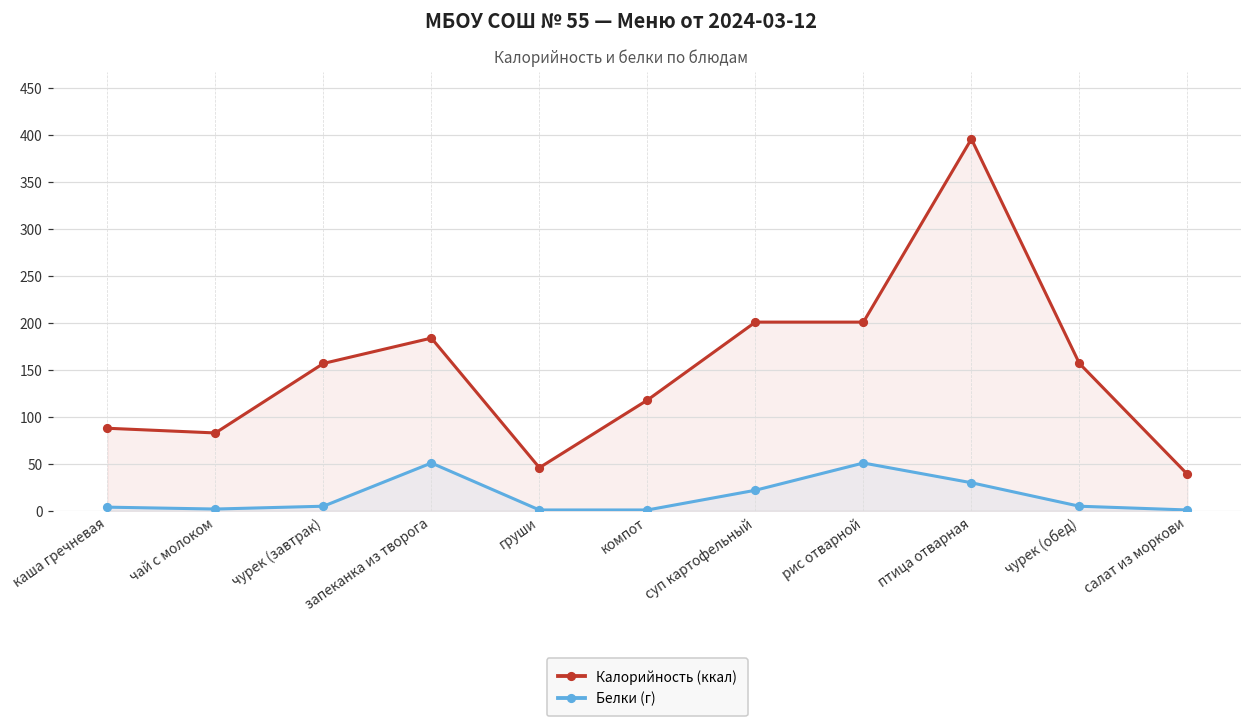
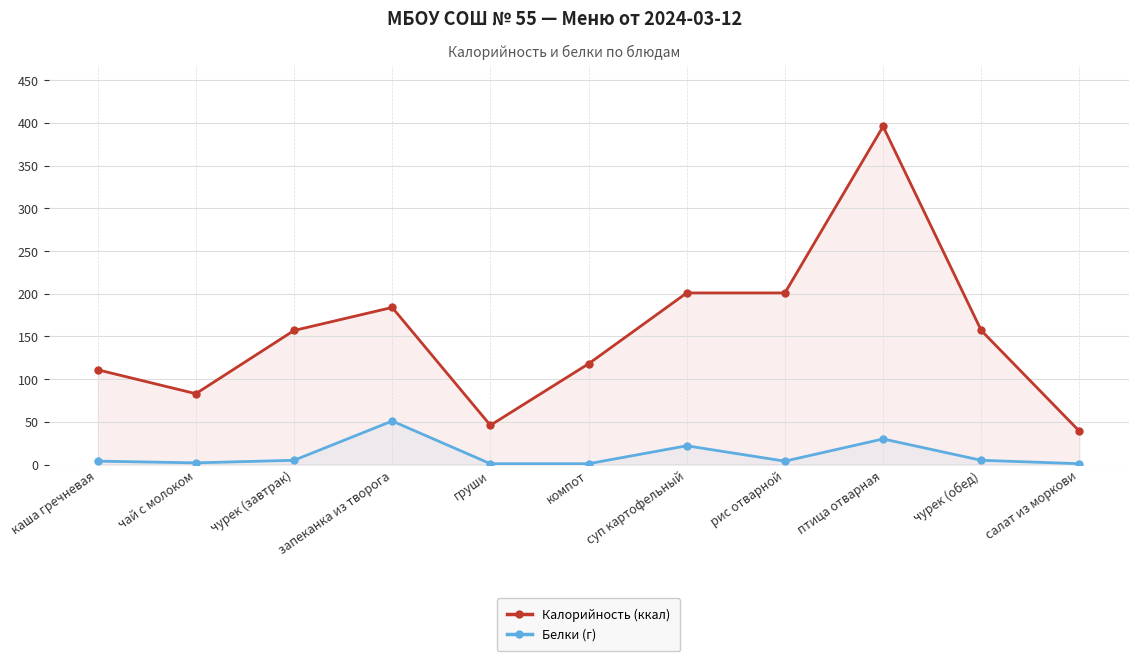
Калорийность (ккал), каша гречневая: 90 -> 110
Белки (г), рис отварной: 50 -> 0
